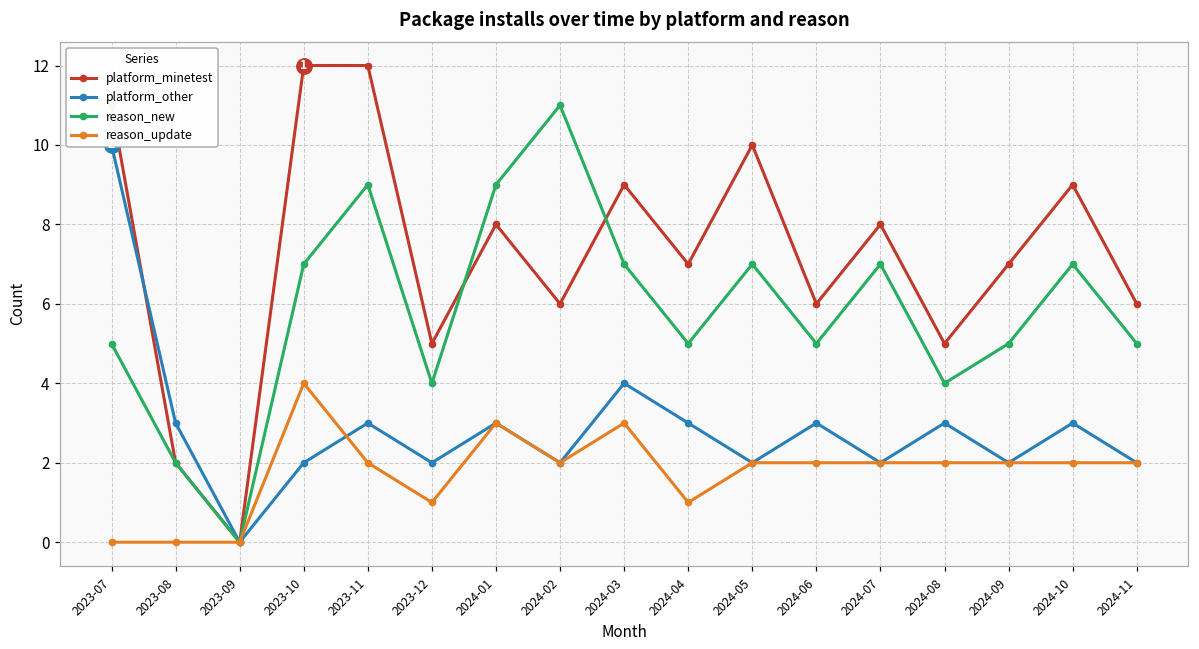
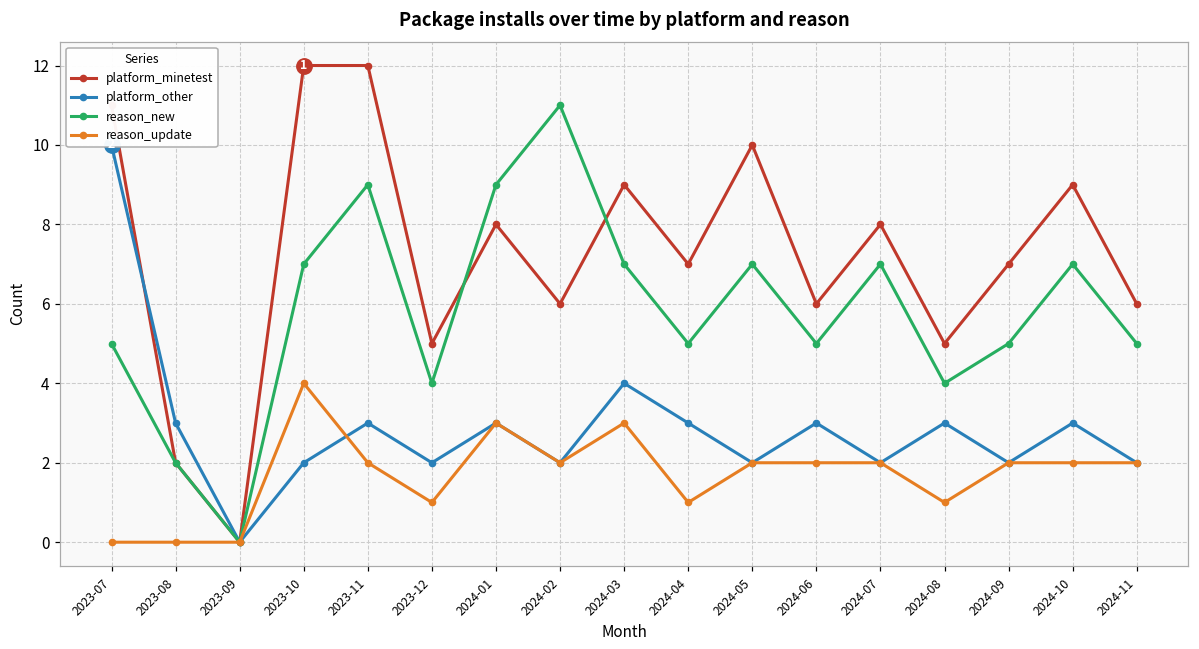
reason_update, 2024-08: 2 -> 1
